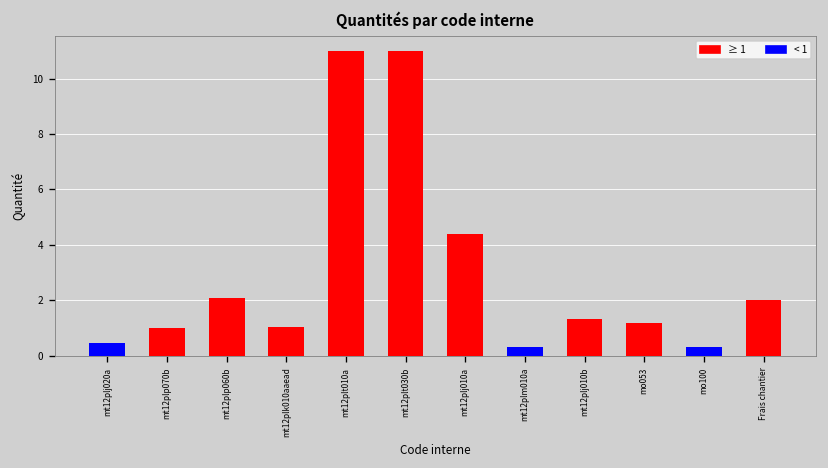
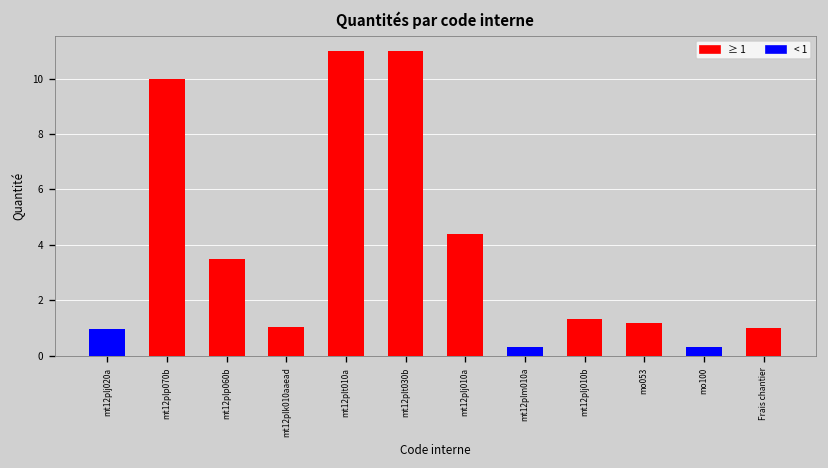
< 1, mt12plj020a: 0.5 -> 1.0
≥ 1, mt12plp070b: 1 -> 10
≥ 1, mt12plp060b: 2.1 -> 3.5
≥ 1, Frais chantier: 2 -> 1
